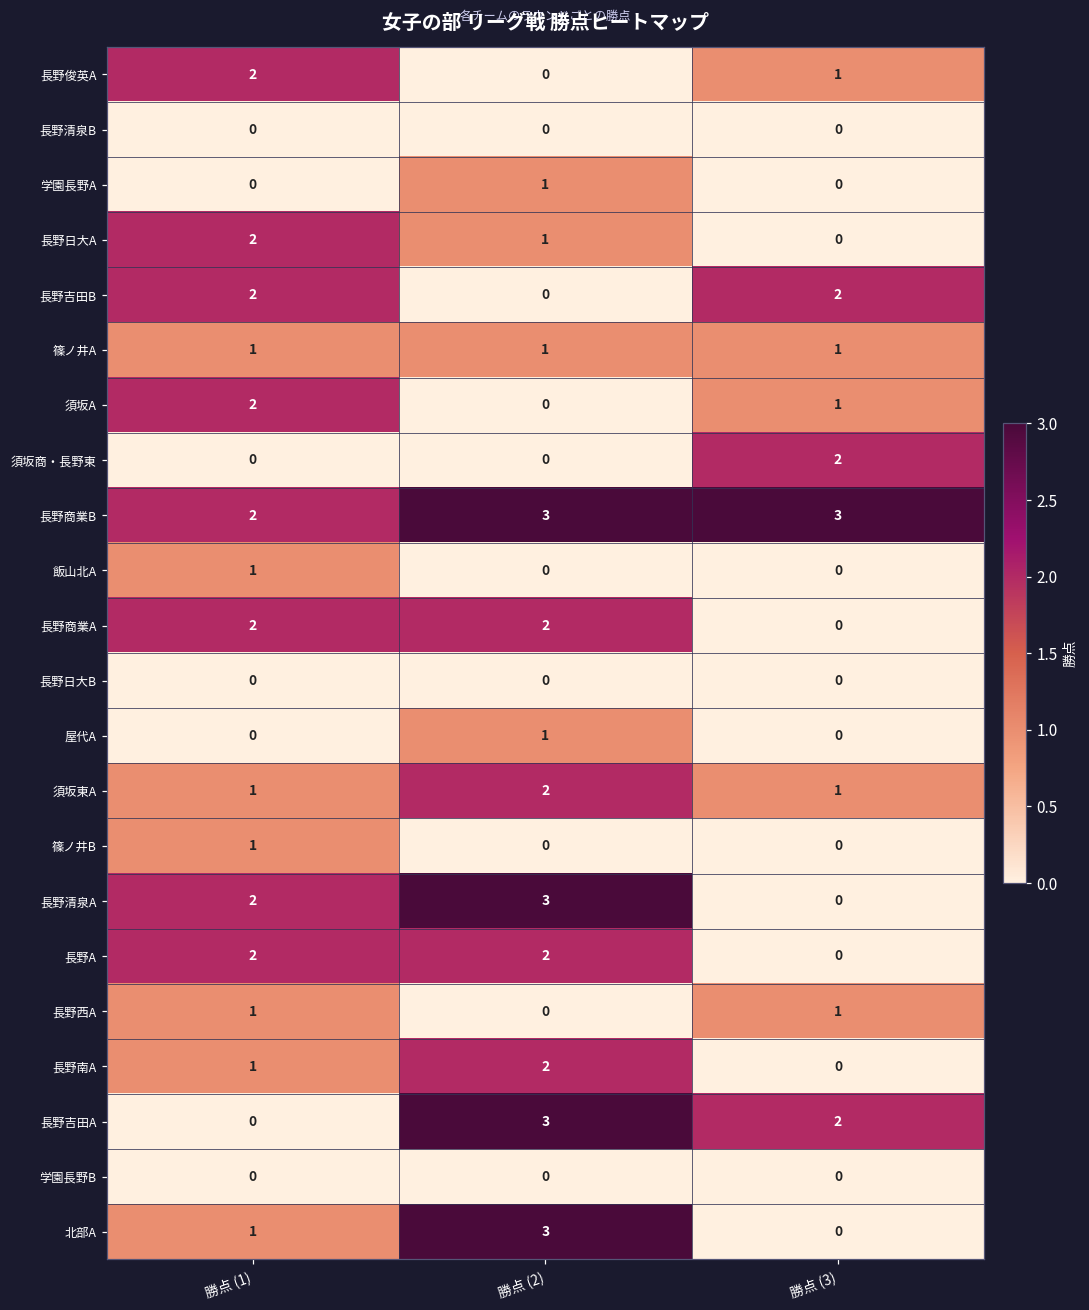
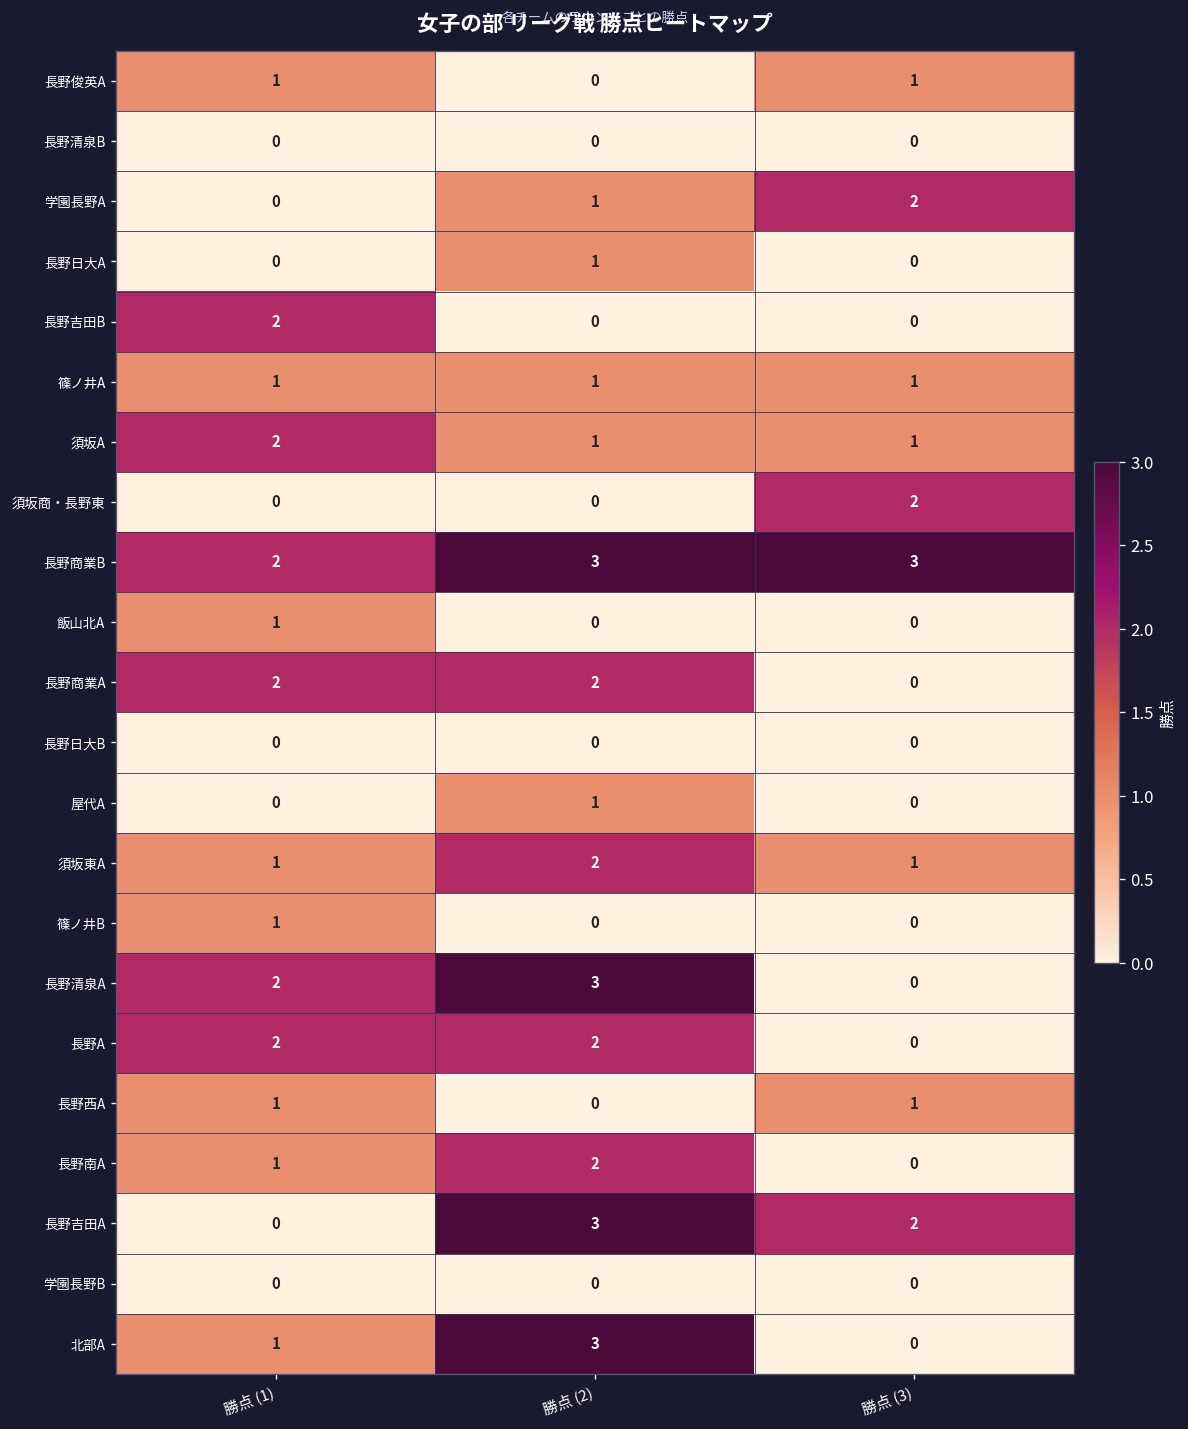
長野俊英A, 勝点 (1): 2 -> 1
学園長野A, 勝点 (3): 0 -> 2
長野日大A, 勝点 (1): 2 -> 0
長野吉田B, 勝点 (3): 2 -> 0
須坂A, 勝点 (2): 0 -> 1
